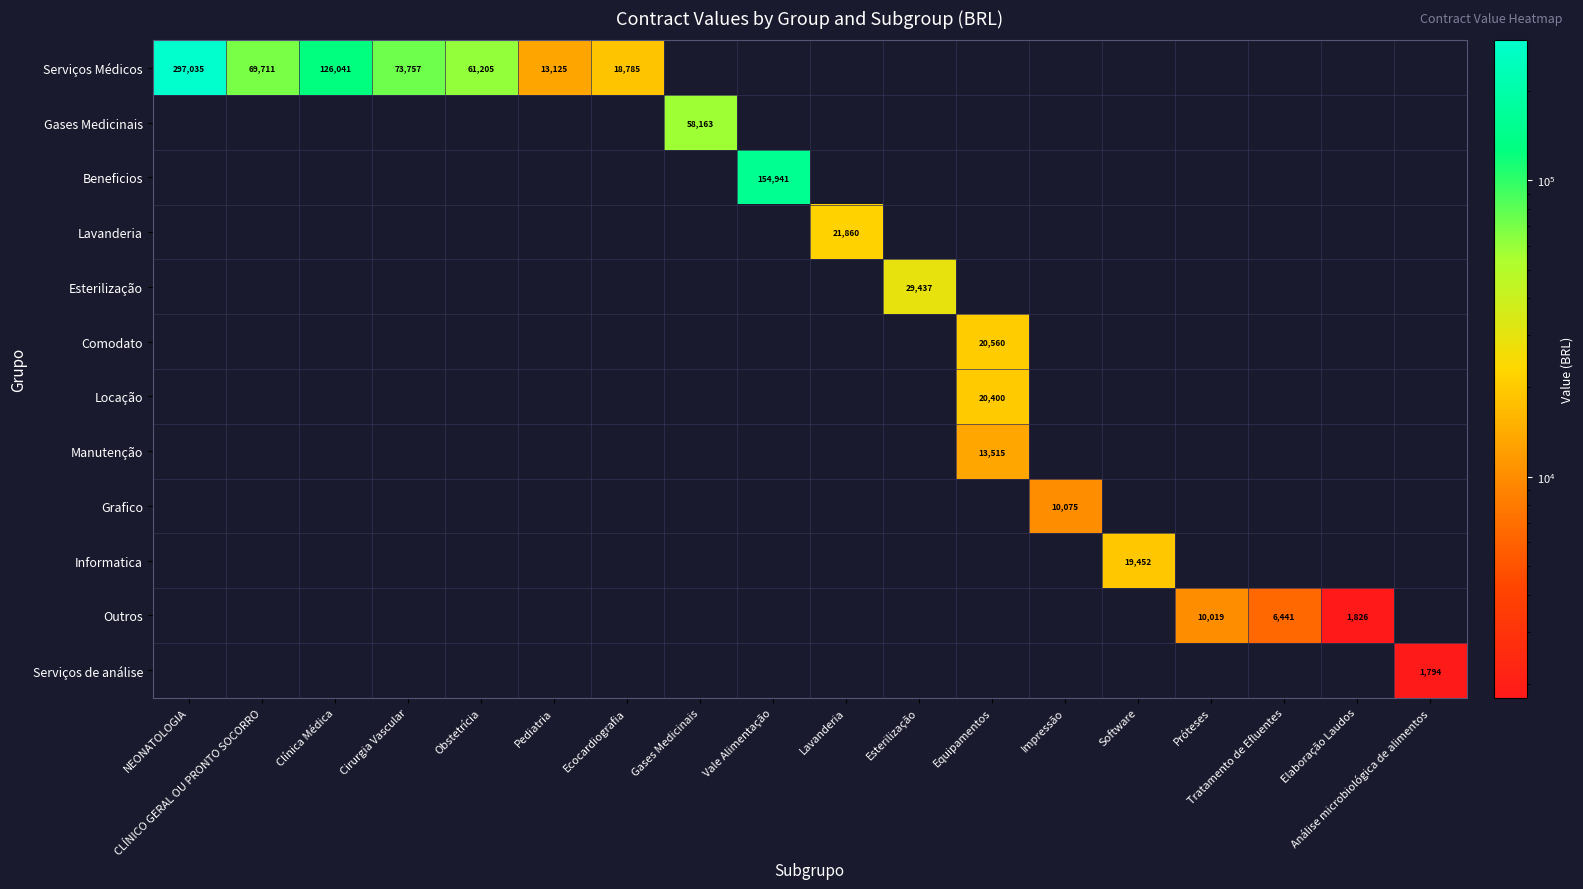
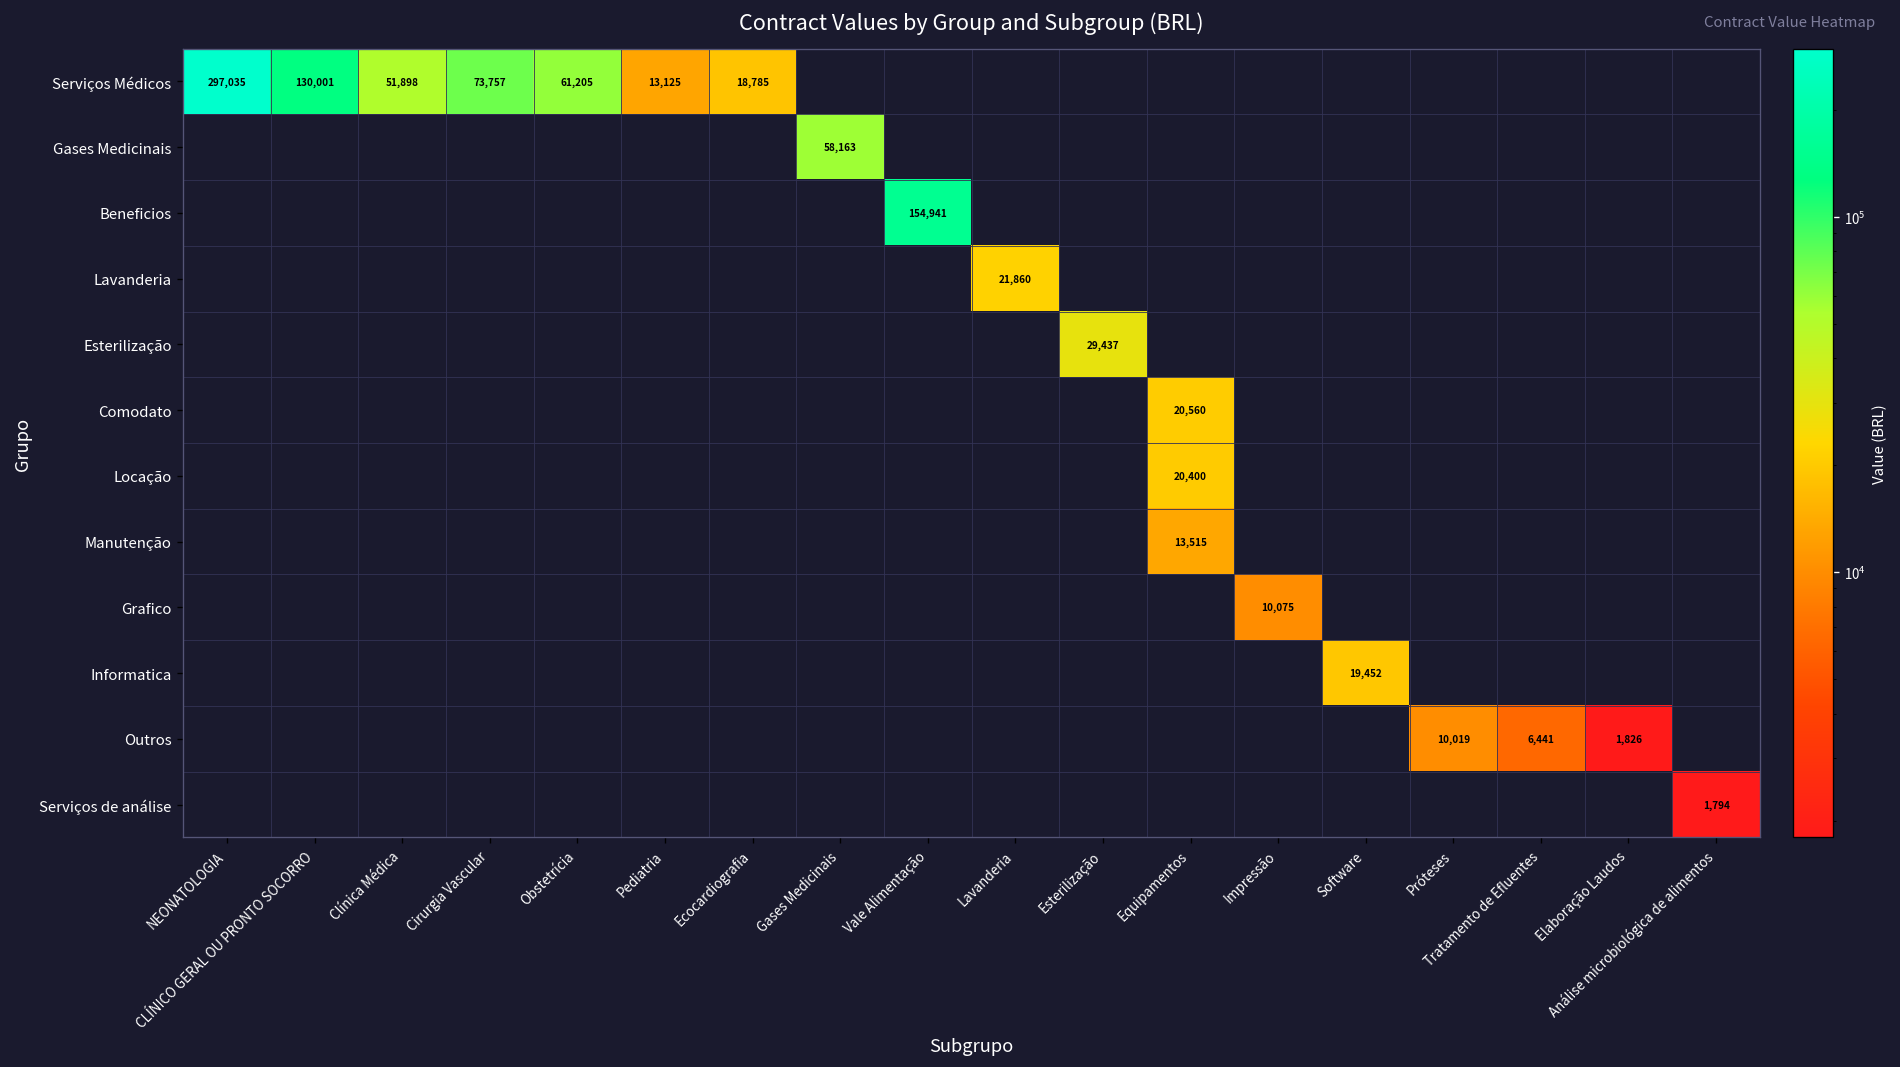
Serviços Médicos, CLÍNICO GERAL OU PRONTO SOCORRO: 69,711 -> 130,001
Serviços Médicos, Clínica Médica: 126,041 -> 51,898
